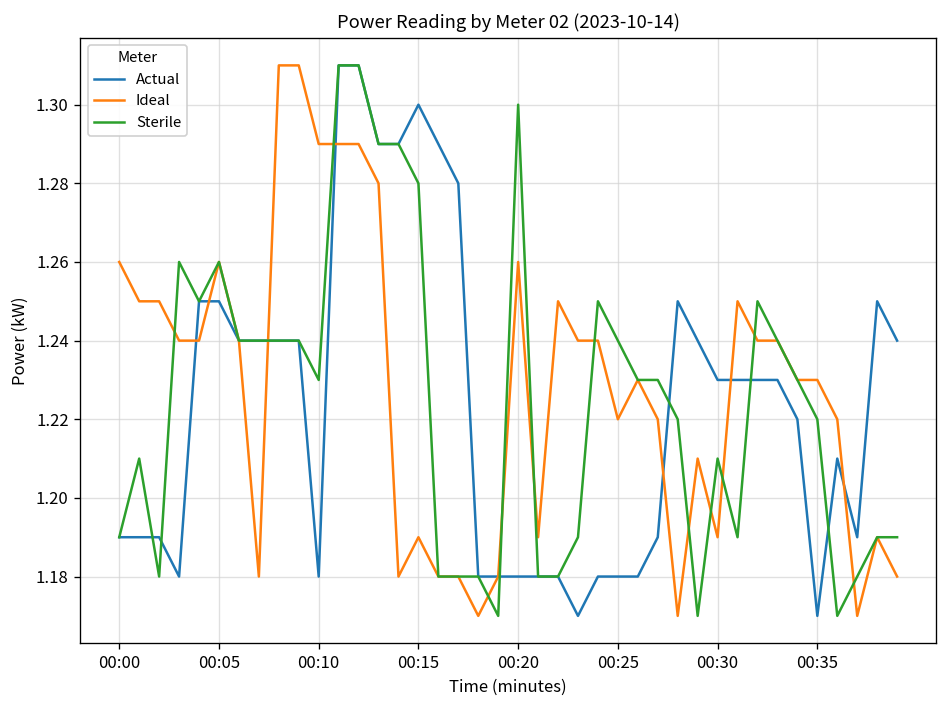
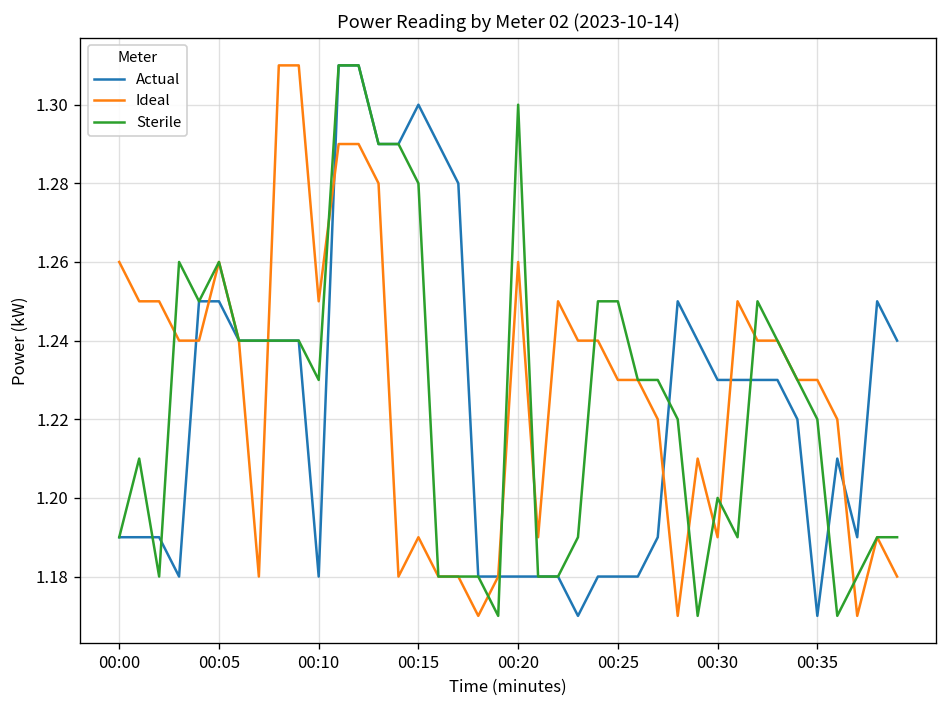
Ideal, 00:10: 1.29 -> 1.25
Ideal, 00:25: 1.22 -> 1.23
Sterile, 00:25: 1.24 -> 1.25
Sterile, 00:30: 1.21 -> 1.20
